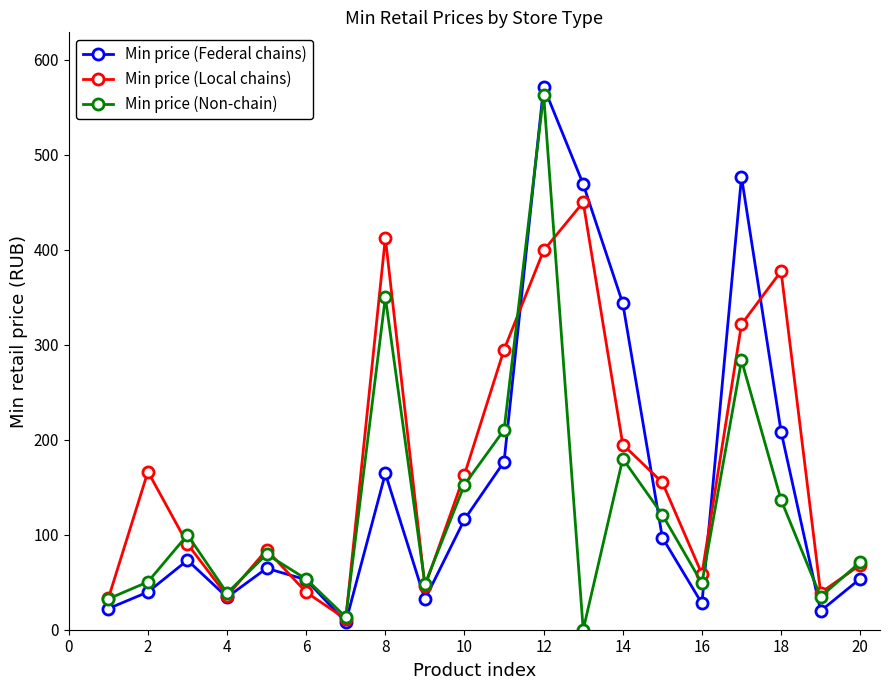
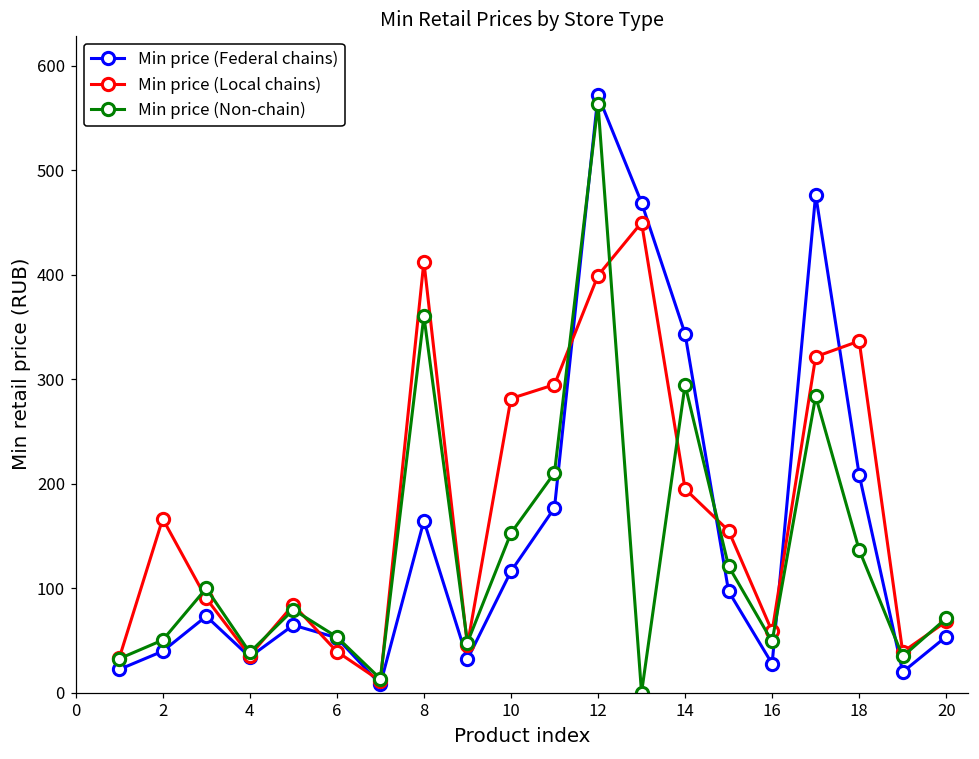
Min price (Non-chain), 8: 350 -> 360
Min price (Local chains), 10: 160 -> 280
Min price (Non-chain), 14: 180 -> 290
Min price (Local chains), 18: 380 -> 340
